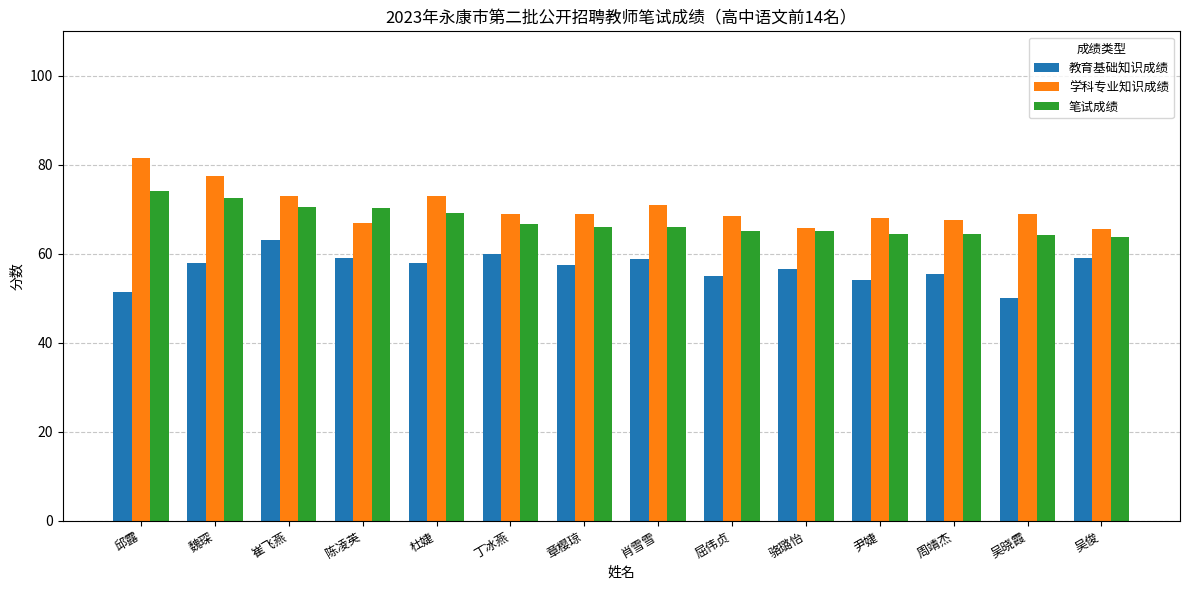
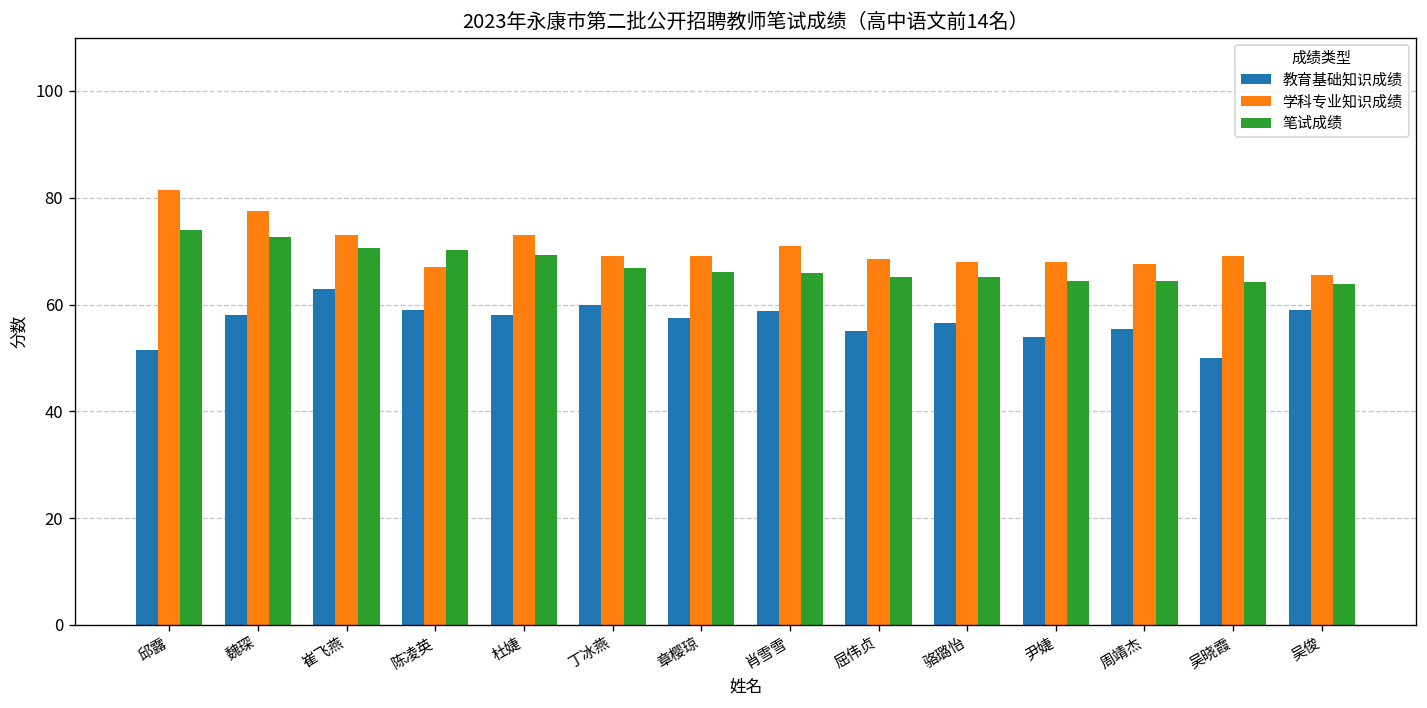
学科专业知识成绩, 骆璐怡: 66 -> 68
